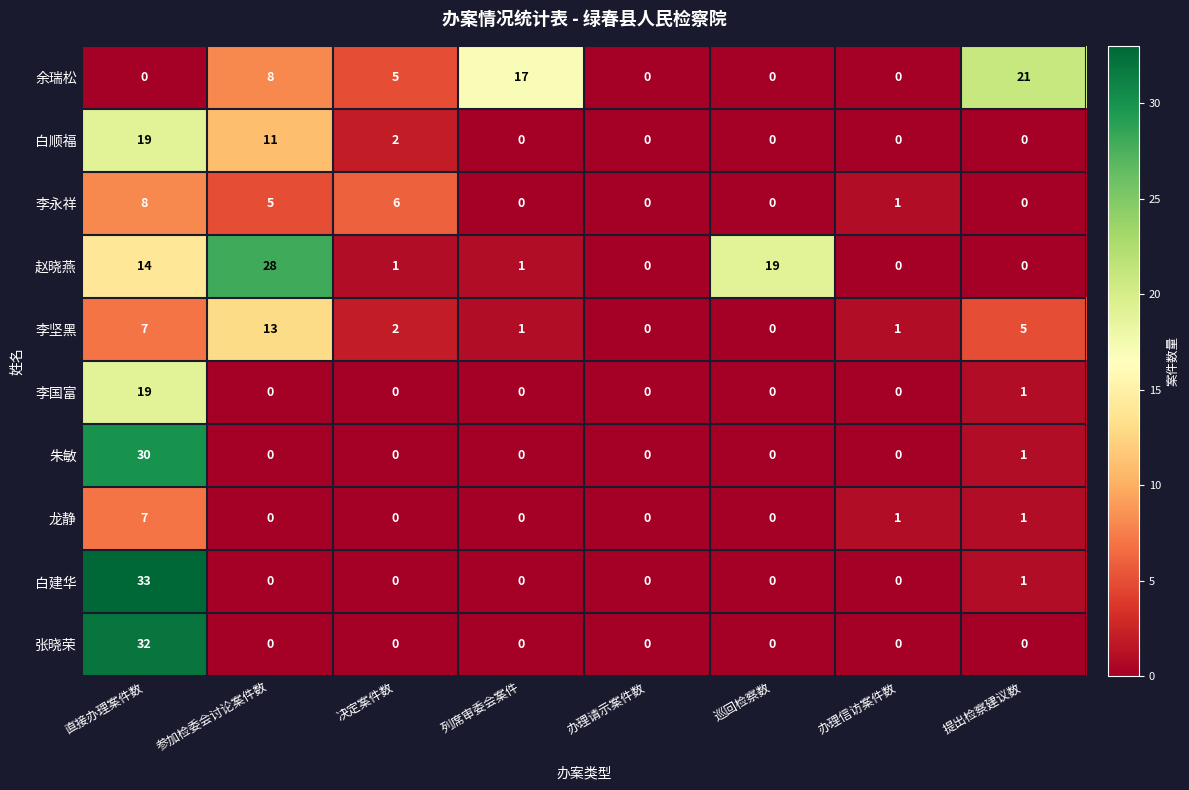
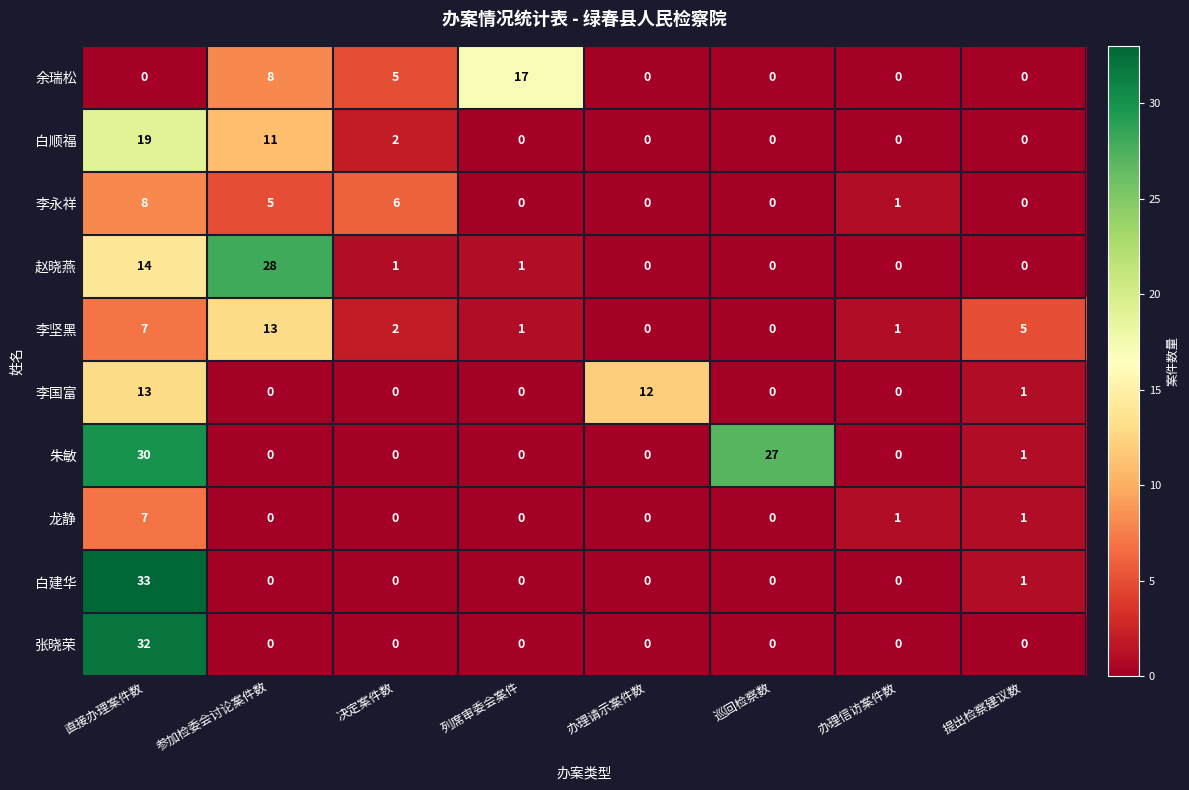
余瑞松, 提出检察建议数: 21 -> 0
赵晓燕, 巡回检察数: 19 -> 0
李国富, 直接办理案件数: 19 -> 13
李国富, 办理请示案件数: 0 -> 12
朱敏, 巡回检察数: 0 -> 27
